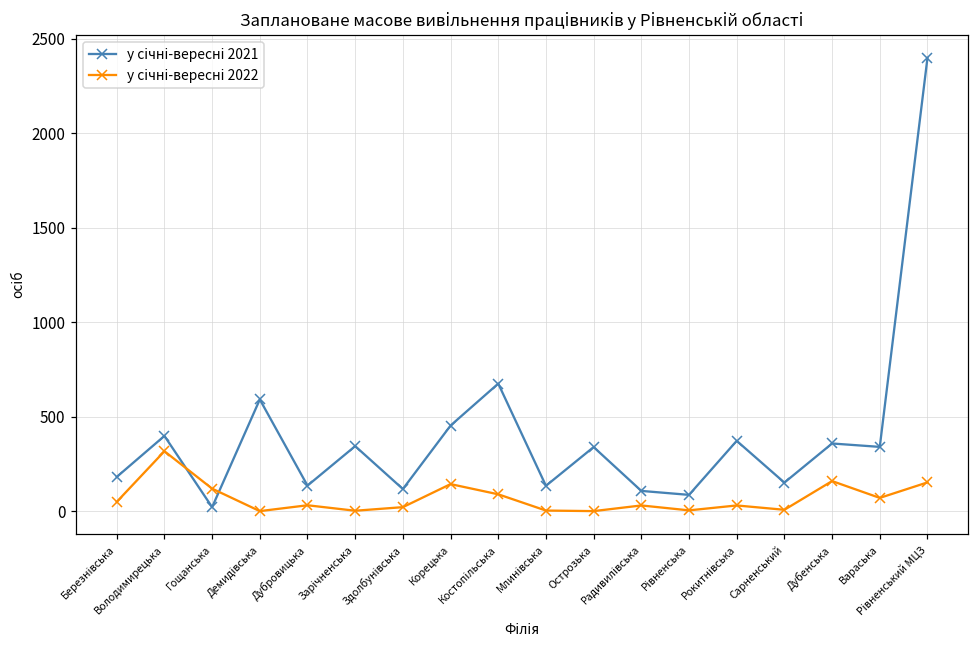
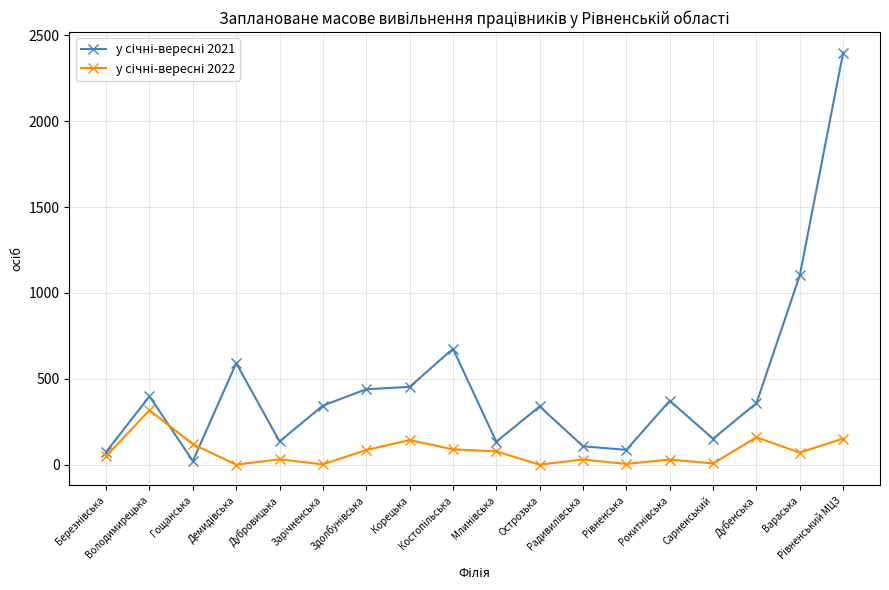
у січні-вересні 2021, Березнівська: 180 -> 70
у січні-вересні 2021, Здолбунівська: 120 -> 440
у січні-вересні 2022, Здолбунівська: 20 -> 90
у січні-вересні 2022, Млинівська: 0 -> 80
у січні-вересні 2021, Вараська: 340 -> 1100
